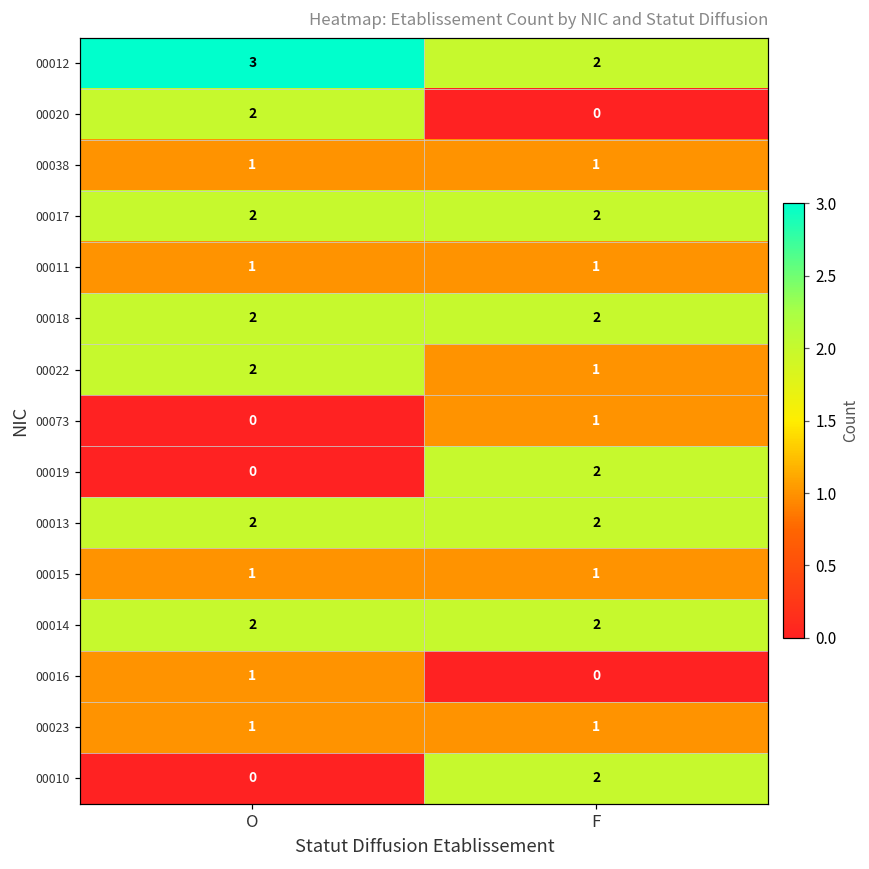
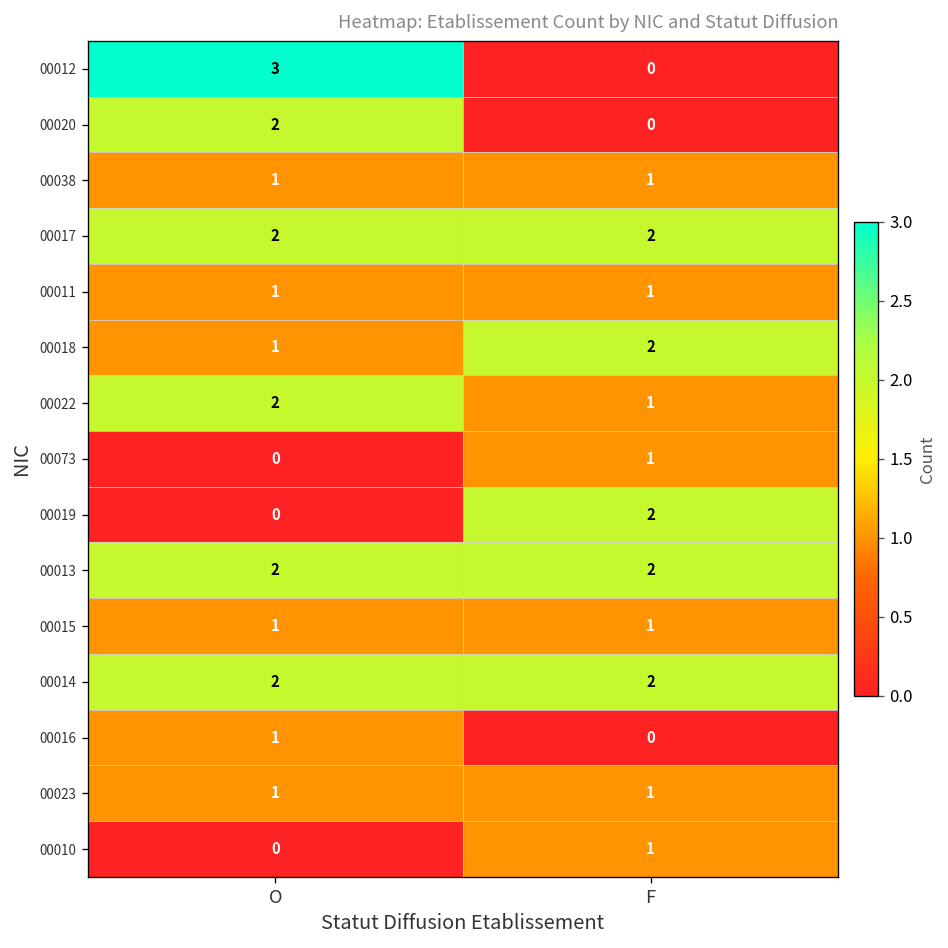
00012, F: 2 -> 0
00018, O: 2 -> 1
00010, F: 2 -> 1
